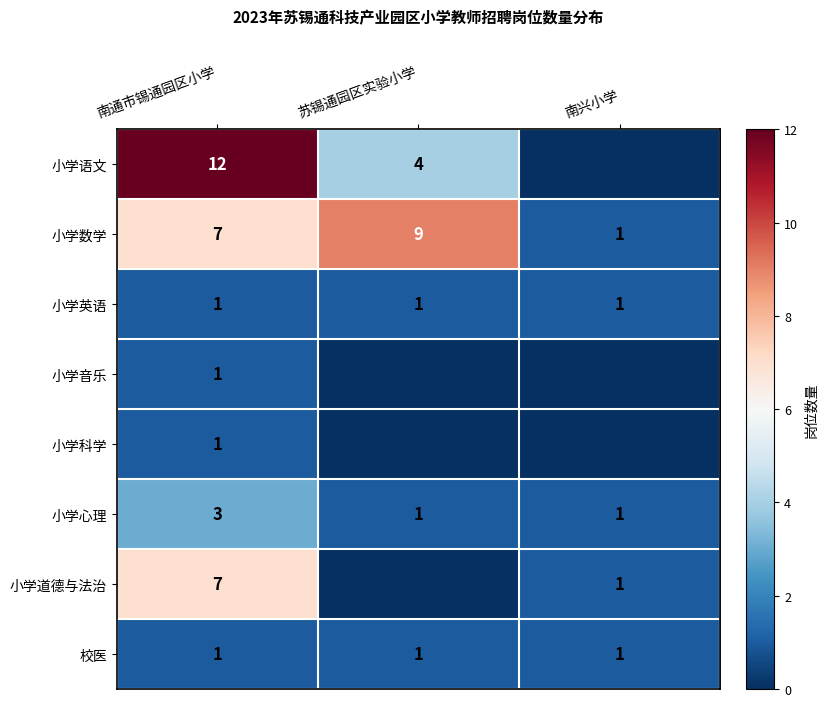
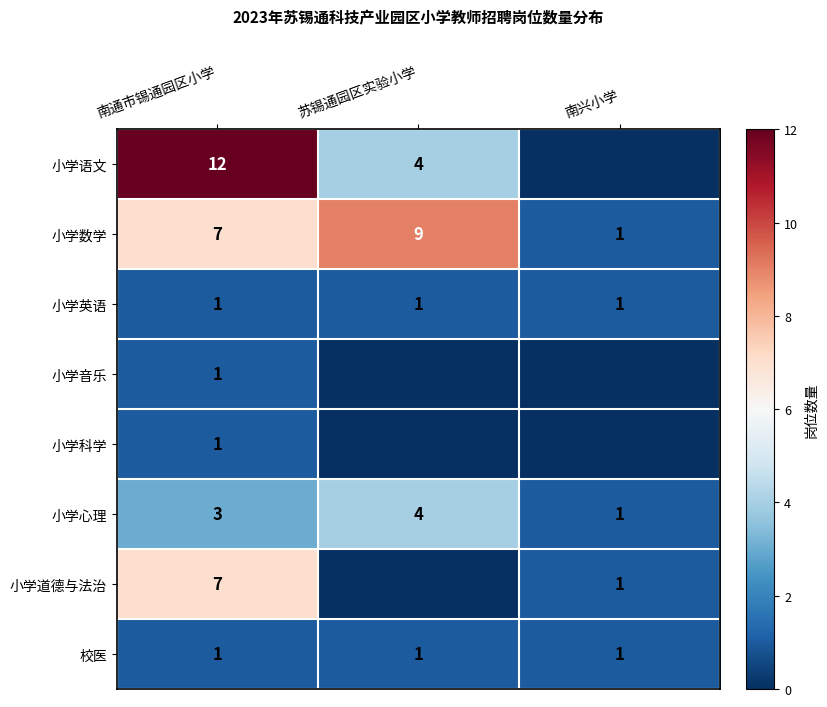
小学心理, 苏锡通园区实验小学: 1 -> 4
